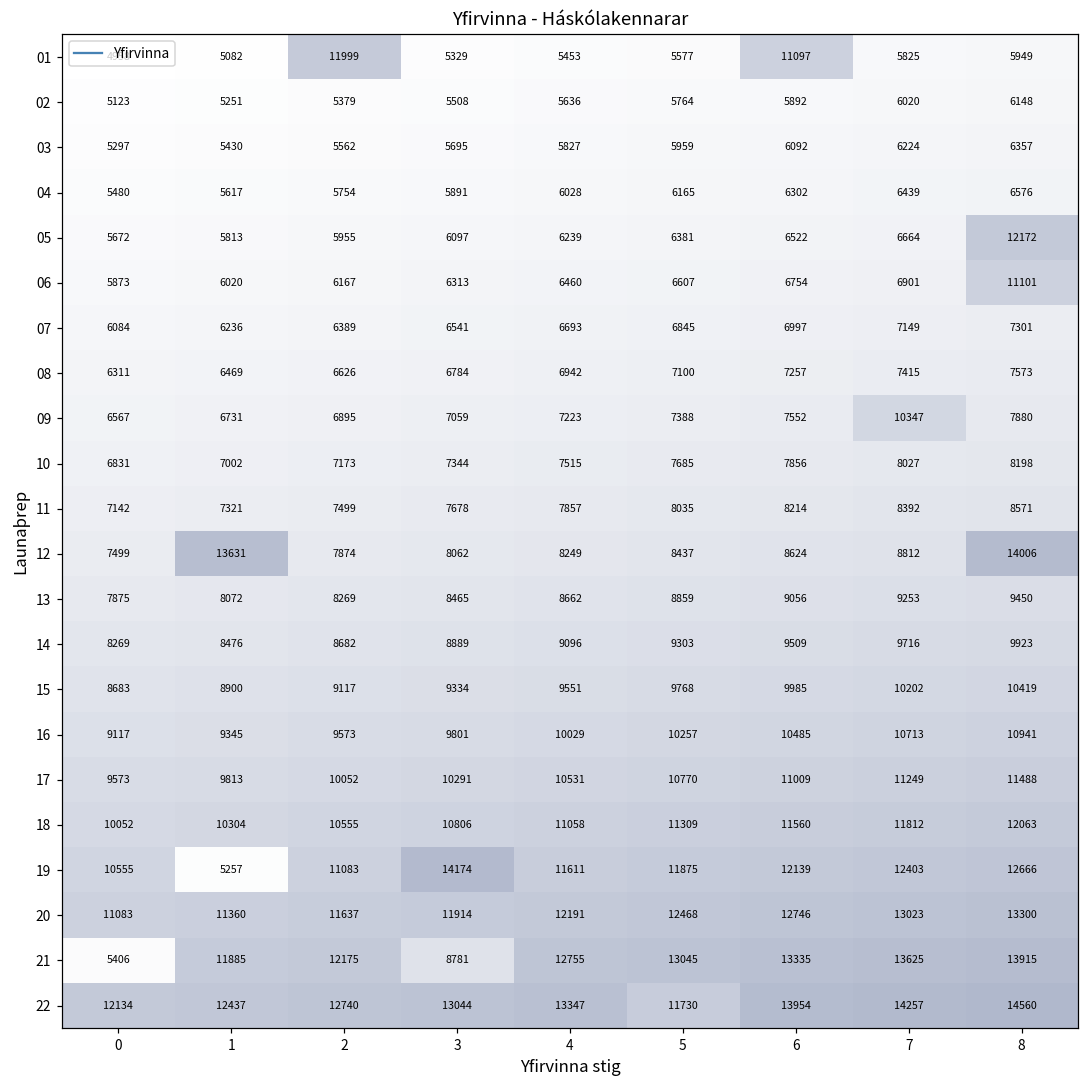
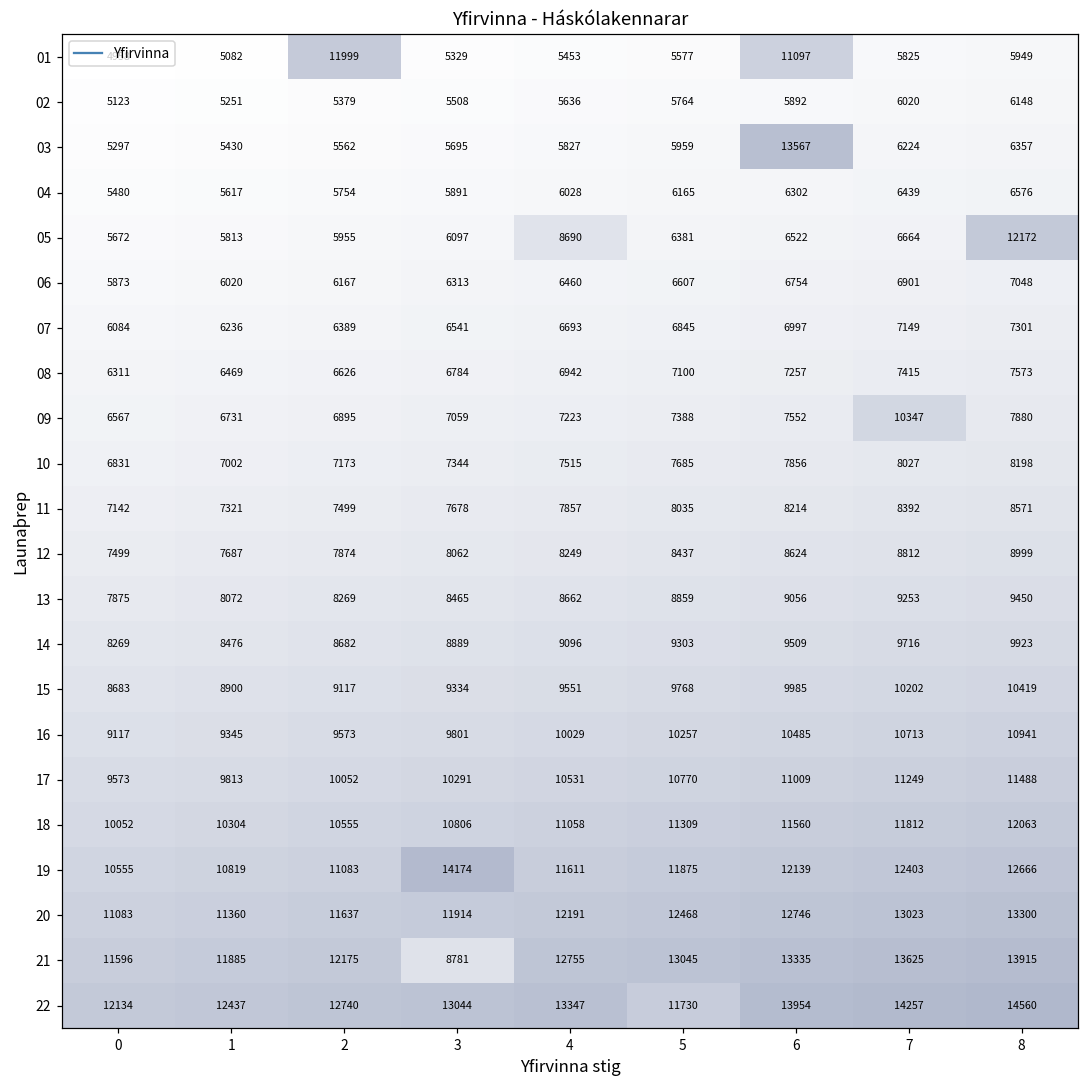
03, 6: 6092 -> 13567
05, 4: 6239 -> 8690
06, 8: 11101 -> 7048
12, 1: 13631 -> 7687
12, 8: 14006 -> 8999
19, 1: 5257 -> 10819
21, 0: 5406 -> 11596
